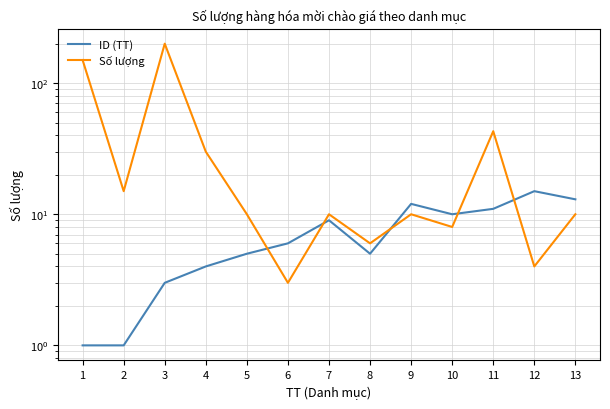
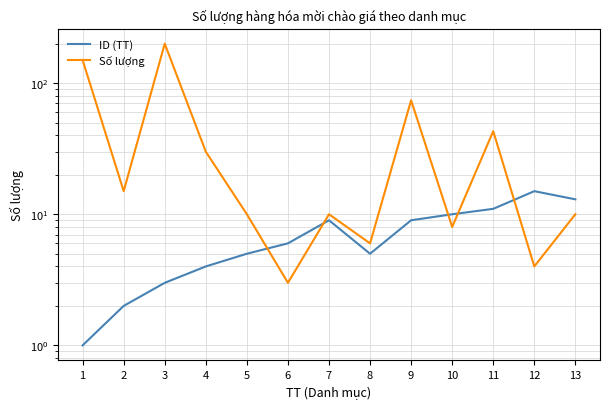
ID (TT), 2: 1 -> 2
ID (TT), 9: 12 -> 9
Số lượng, 9: 10 -> 70
